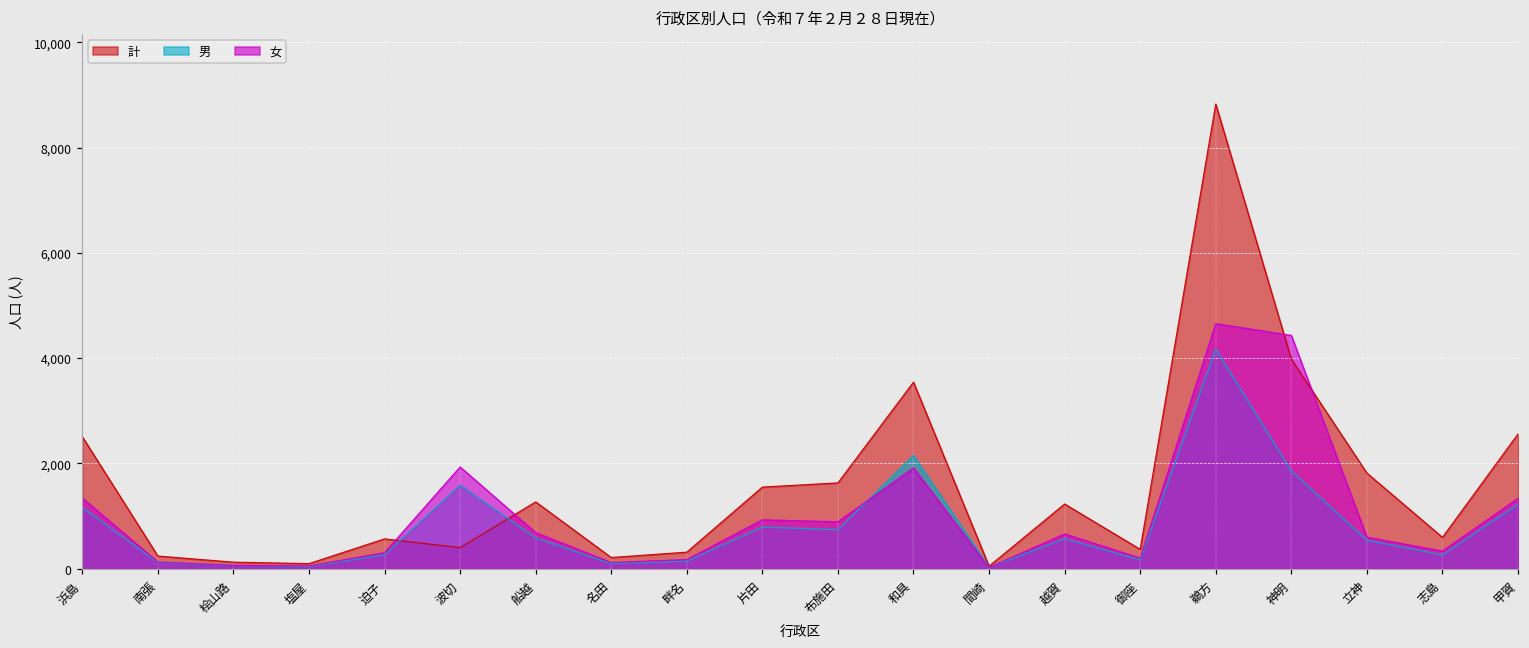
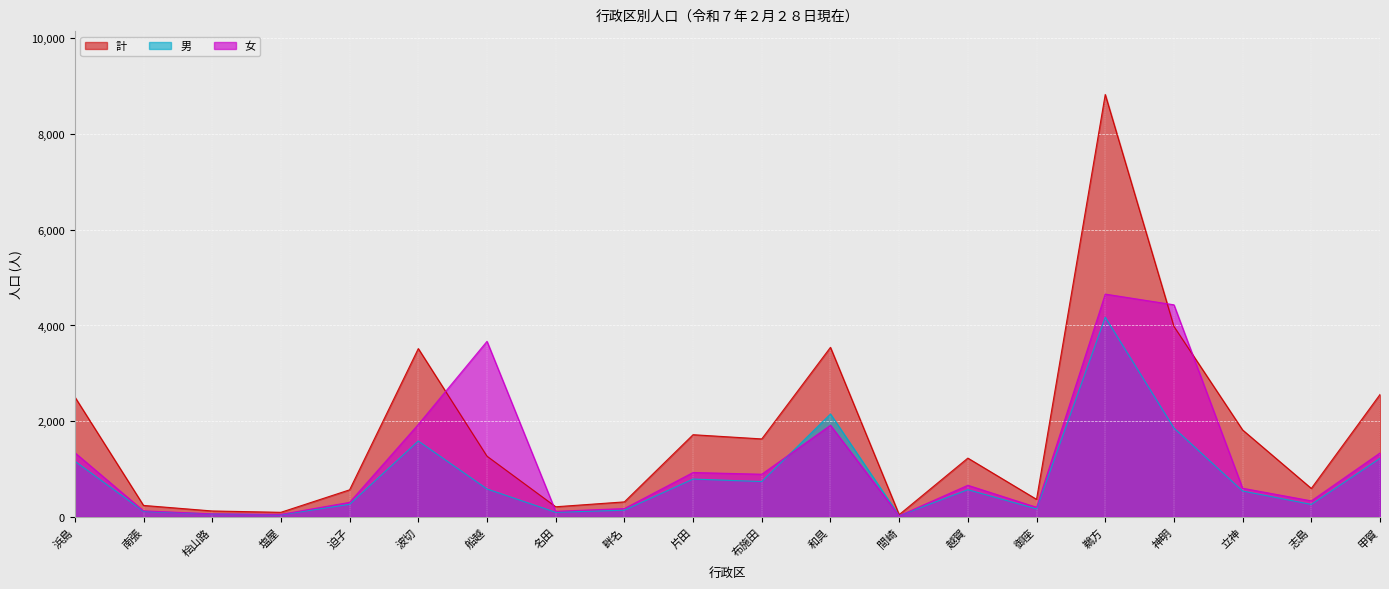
計, 波切: 400 -> 3,500
女, 船越: 700 -> 3,700
計, 片田: 1,500 -> 1,700
